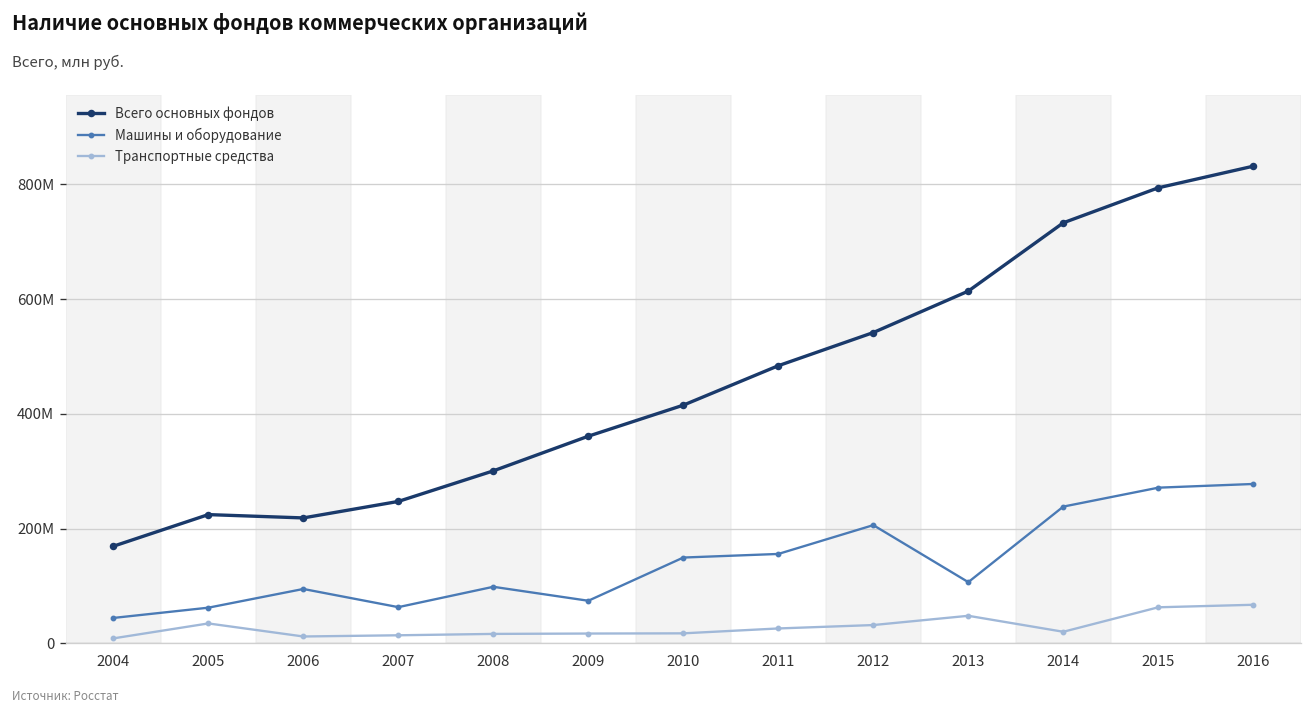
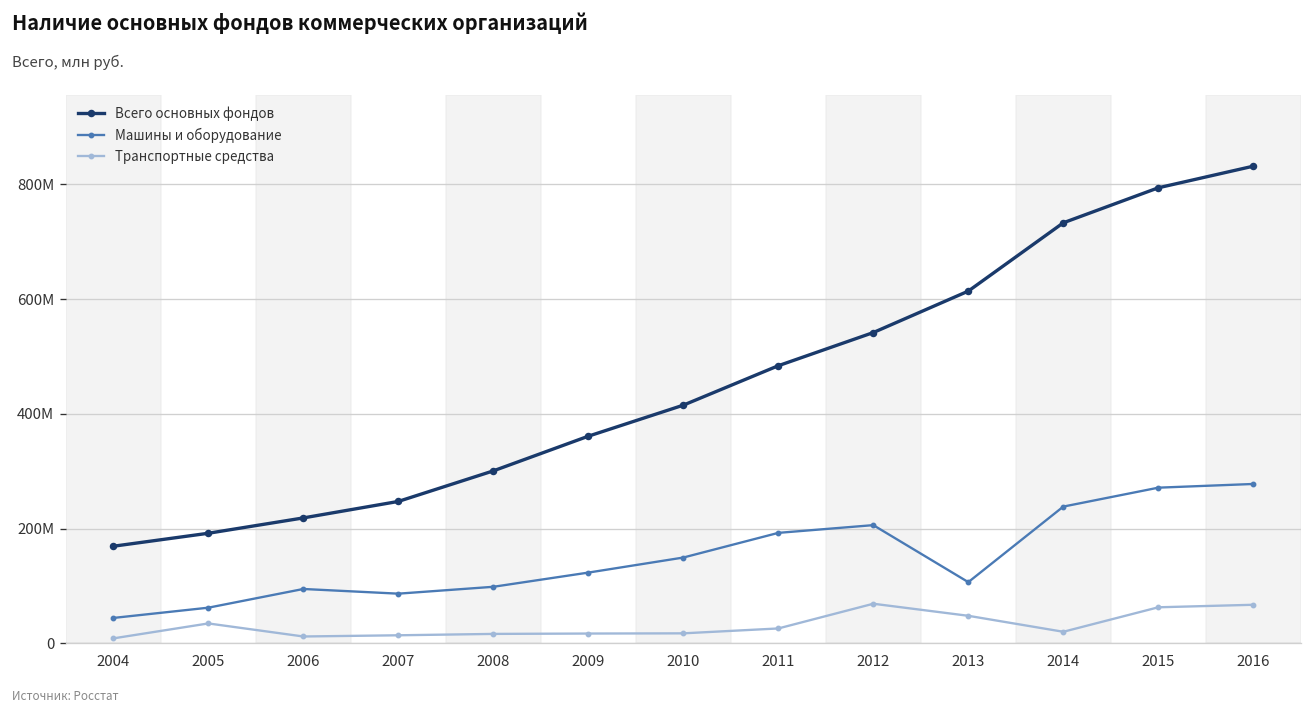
Всего основных фондов, 2005: 220000000 -> 190000000
Машины и оборудование, 2007: 60000000 -> 90000000
Машины и оборудование, 2009: 70000000 -> 120000000
Машины и оборудование, 2011: 160000000 -> 190000000
Транспортные средства, 2012: 30000000 -> 70000000
